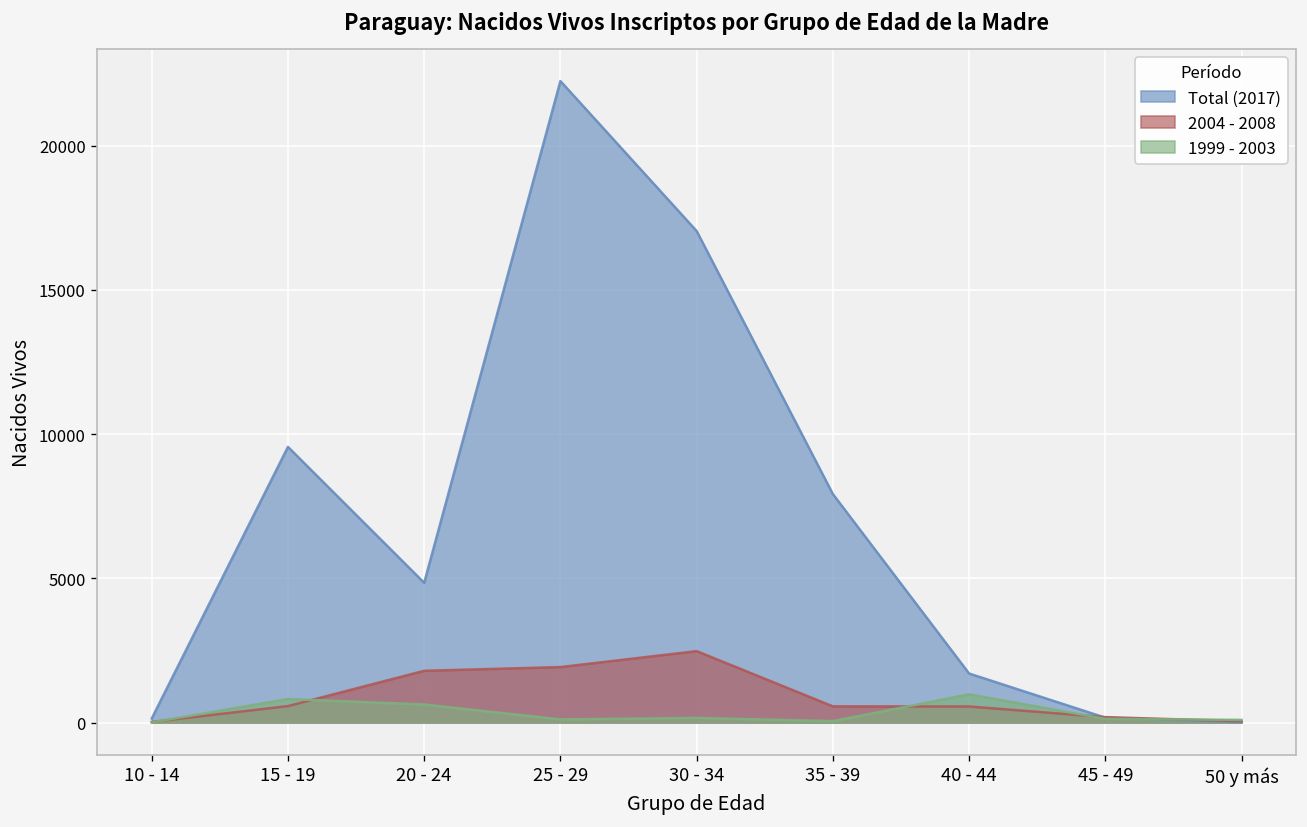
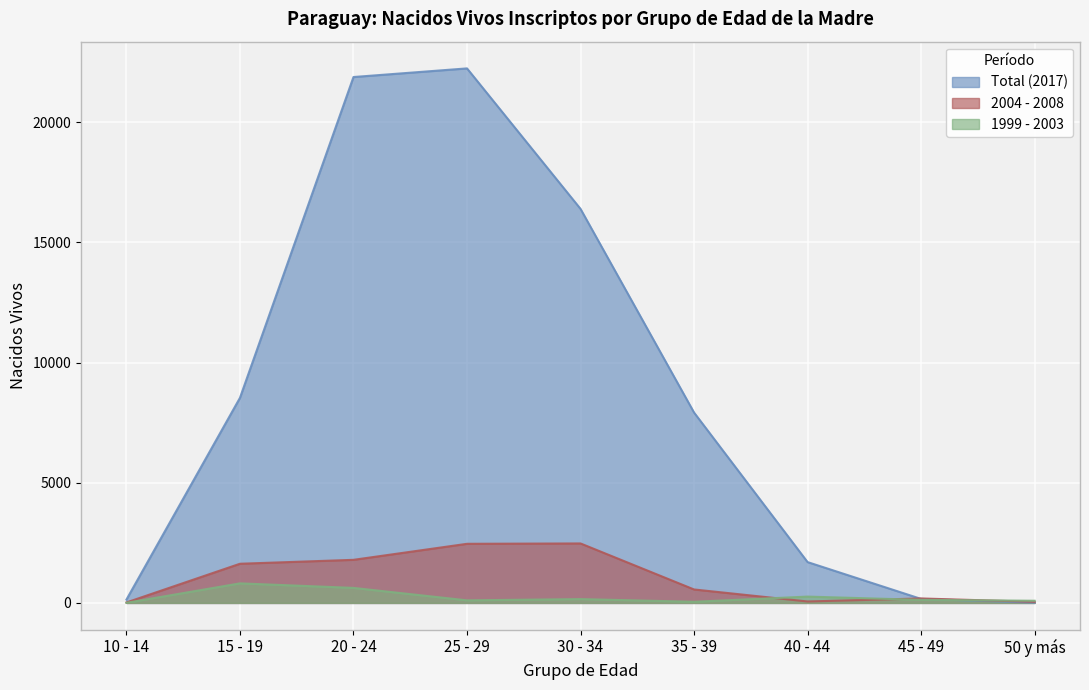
Total (2017), 15 - 19: 9600 -> 8500
2004 - 2008, 15 - 19: 600 -> 1600
Total (2017), 20 - 24: 4800 -> 21900
2004 - 2008, 25 - 29: 1900 -> 2500
Total (2017), 30 - 34: 17000 -> 16400
2004 - 2008, 40 - 44: 600 -> 100
1999 - 2003, 40 - 44: 1000 -> 300
